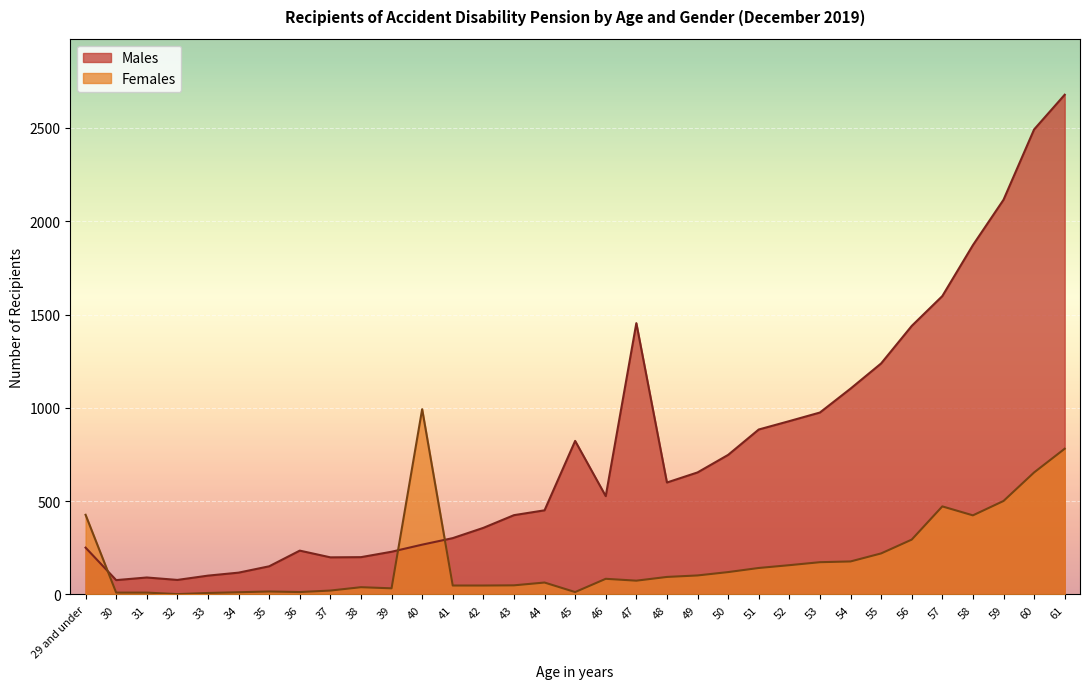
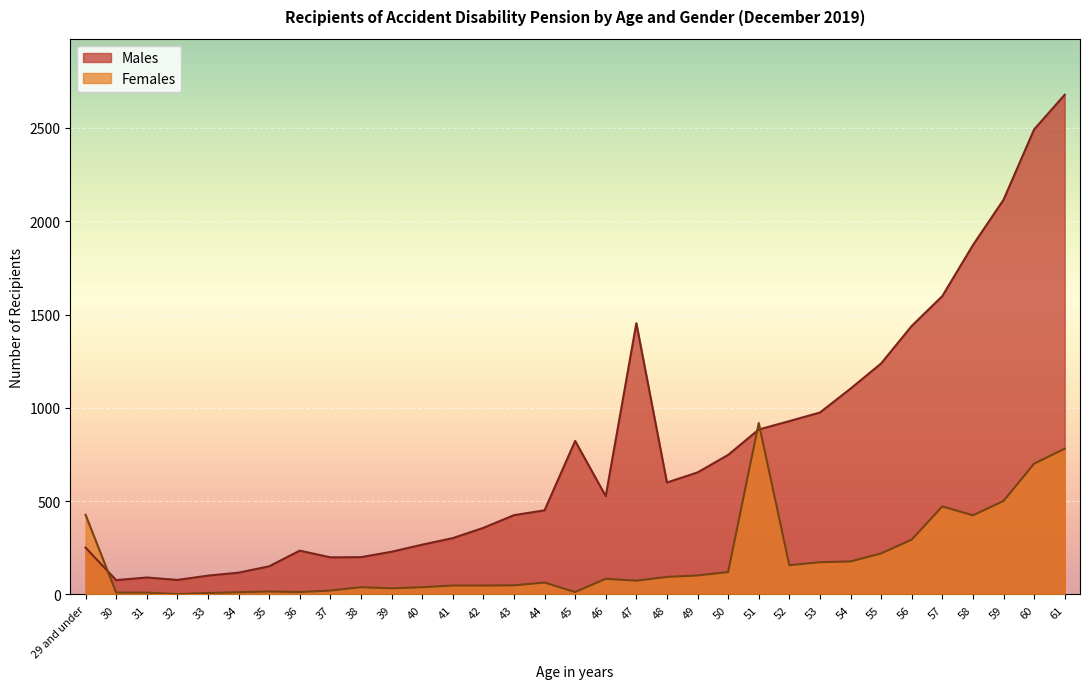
Females, 40: 990 -> 40
Females, 51: 140 -> 920
Females, 60: 650 -> 700
